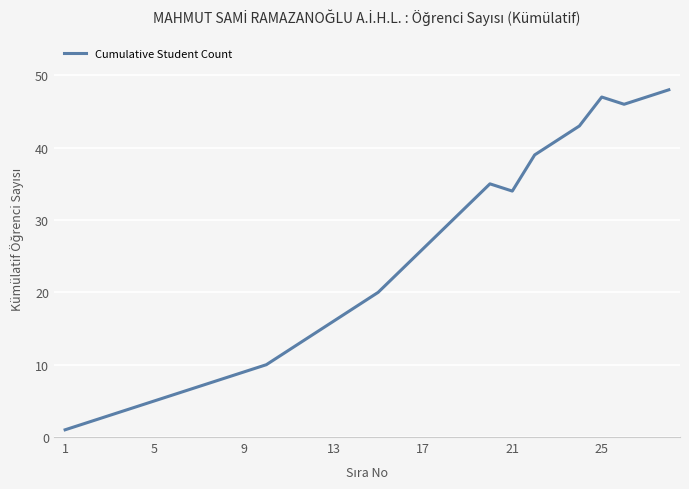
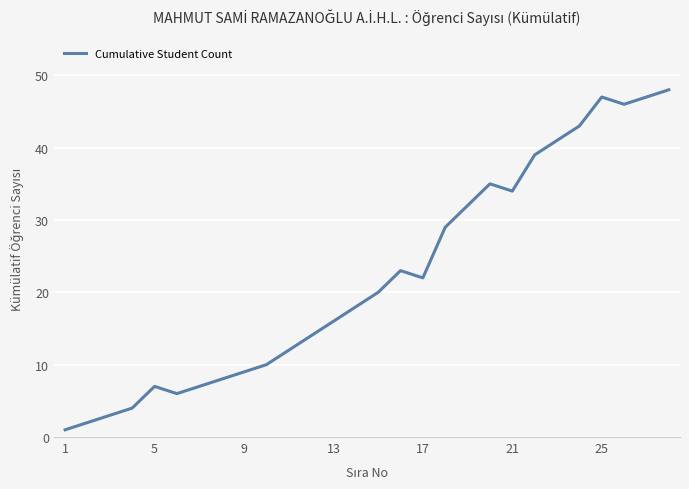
5: 5 -> 7
17: 26 -> 22
